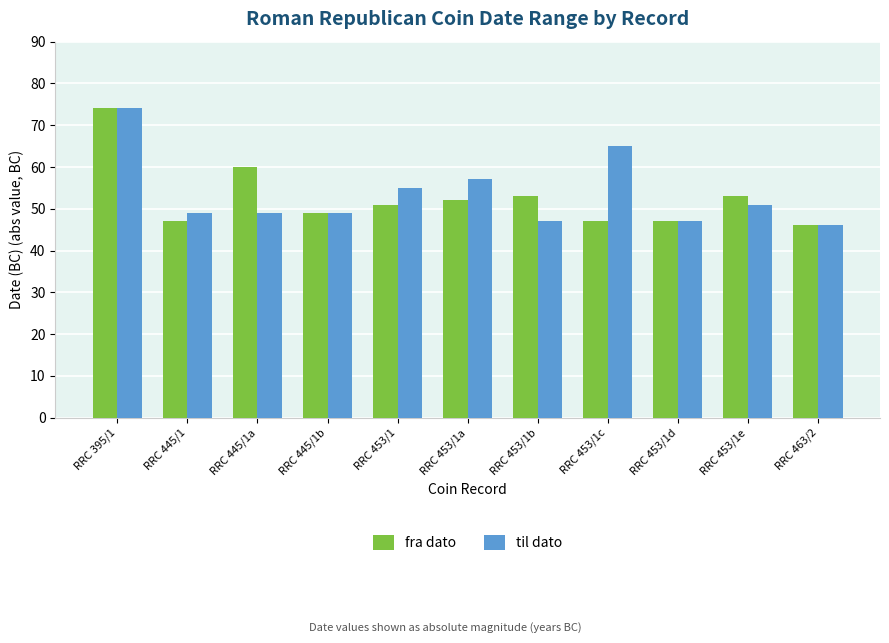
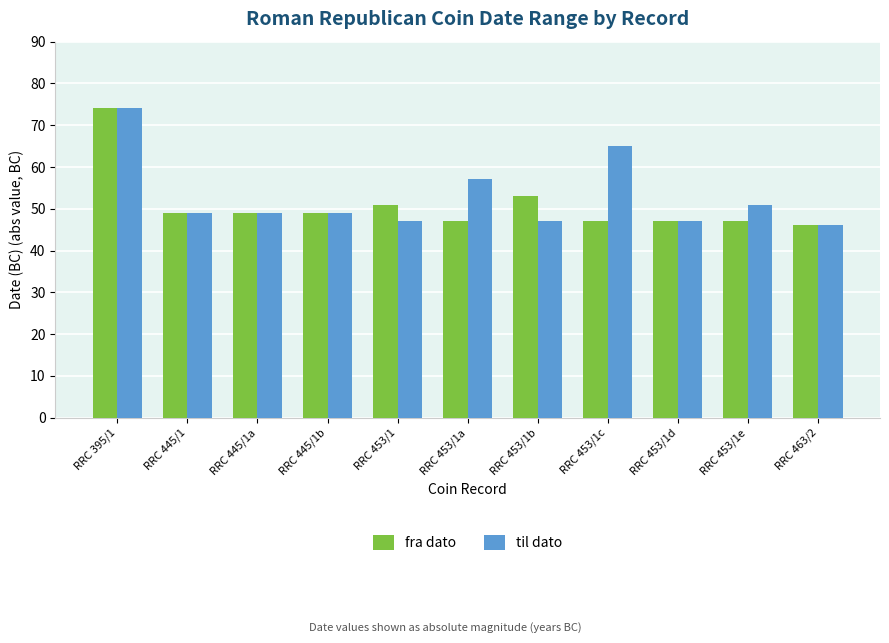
fra dato, RRC 445/1: 47 -> 49
fra dato, RRC 445/1a: 60 -> 49
til dato, RRC 453/1: 55 -> 47
fra dato, RRC 453/1a: 52 -> 47
fra dato, RRC 453/1e: 53 -> 47
